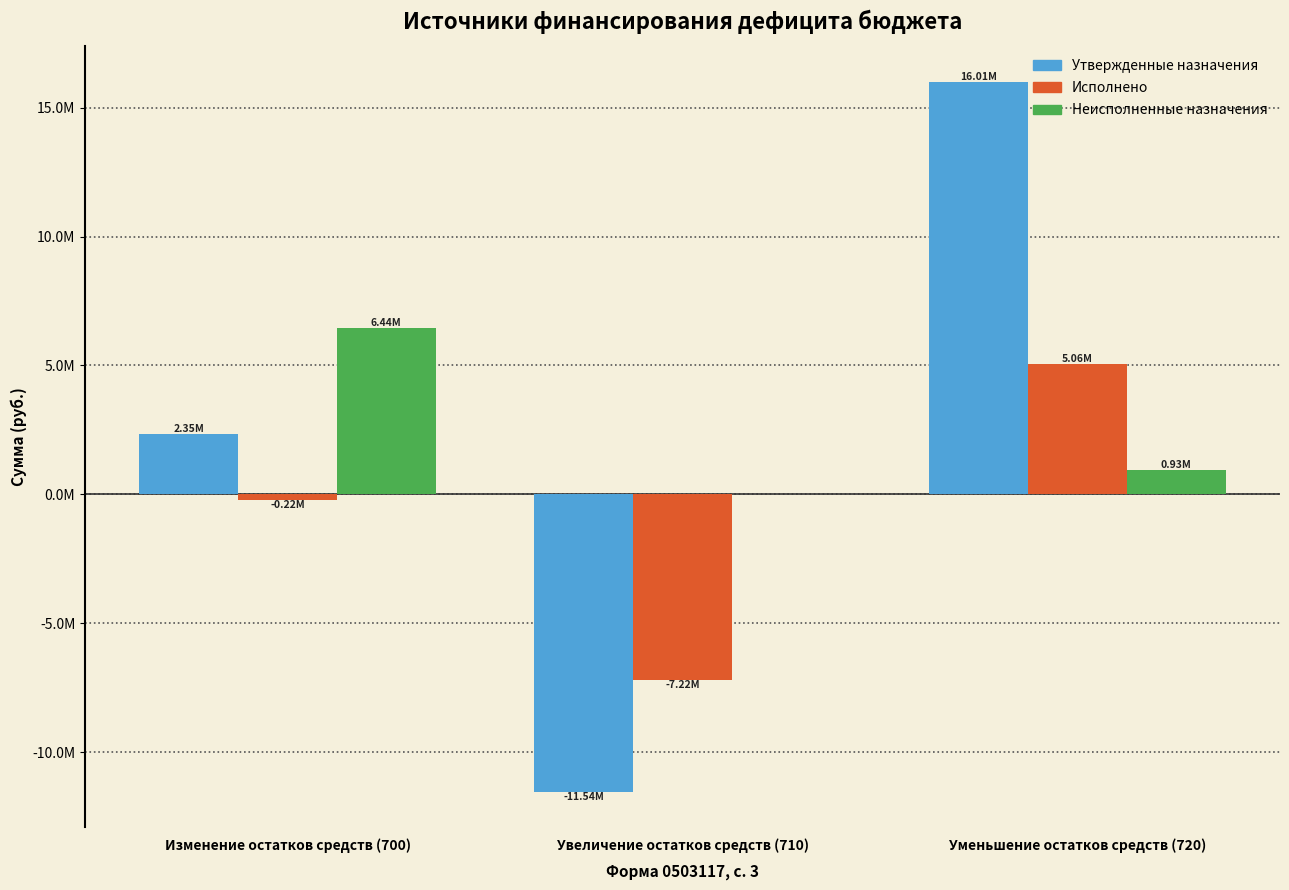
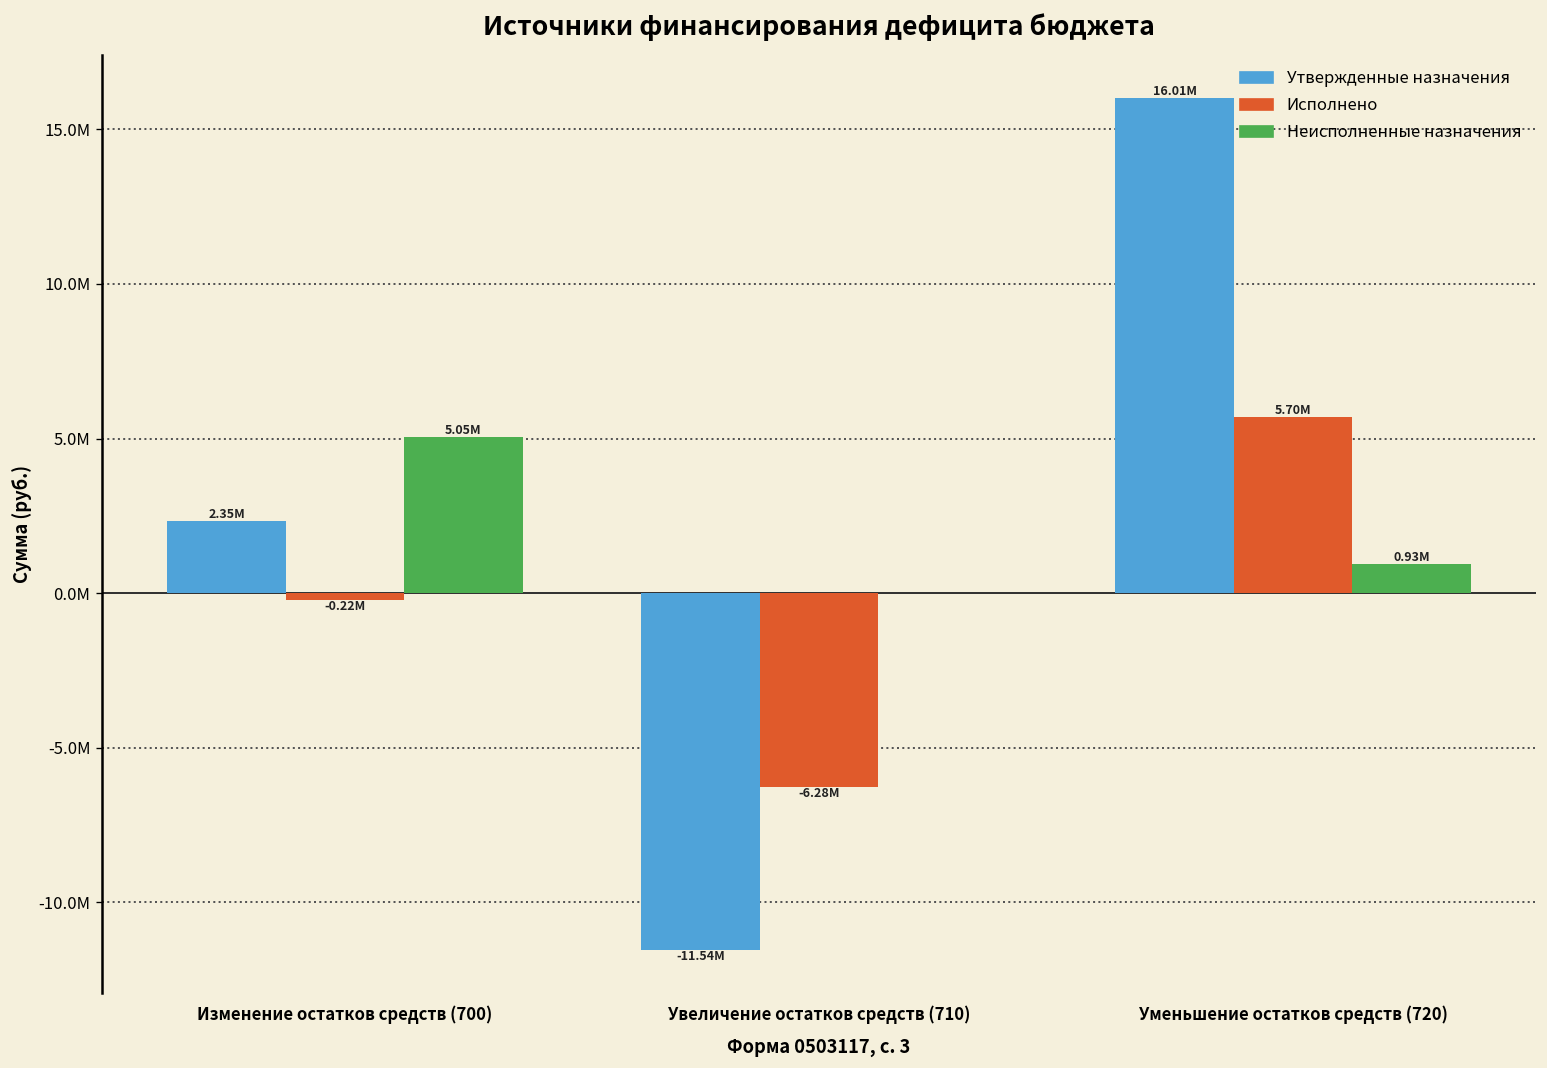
Неисполненные назначения, Изменение остатков средств (700): 6.44M -> 5.05M
Исполнено, Увеличение остатков средств (710): -7.22M -> -6.28M
Исполнено, Уменьшение остатков средств (720): 5.06M -> 5.70M
